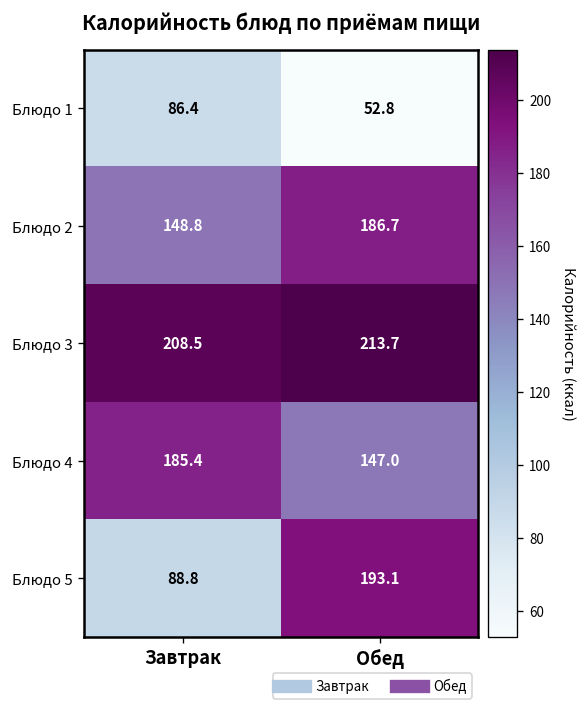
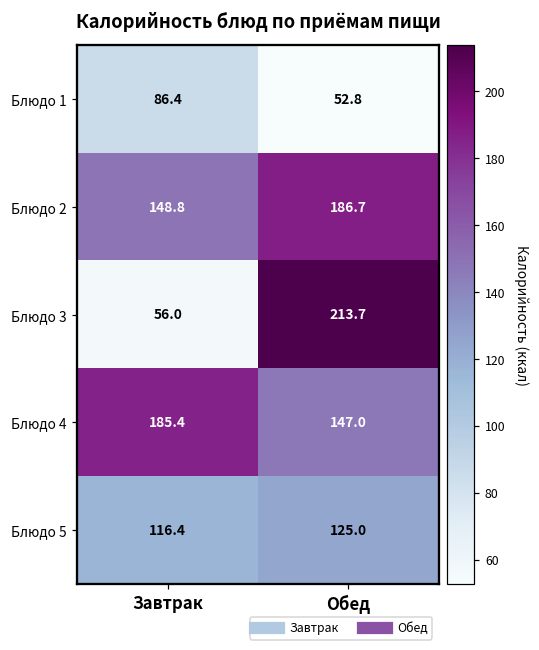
Блюдо 3, Завтрак: 208.5 -> 56.0
Блюдо 5, Завтрак: 88.8 -> 116.4
Блюдо 5, Обед: 193.1 -> 125.0
